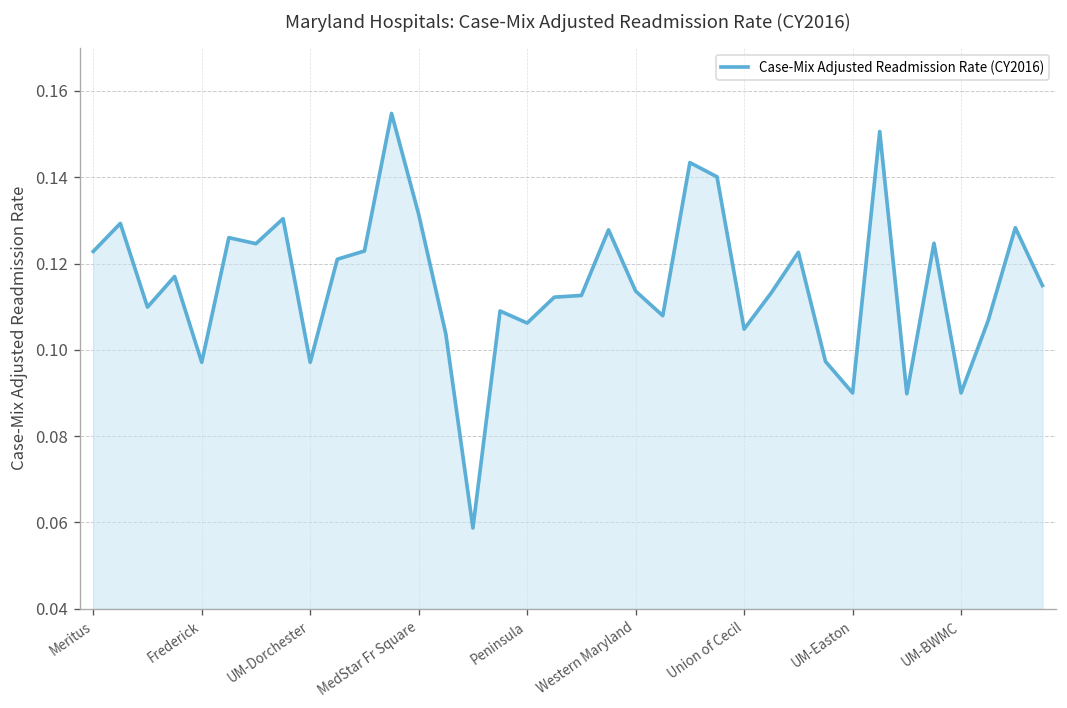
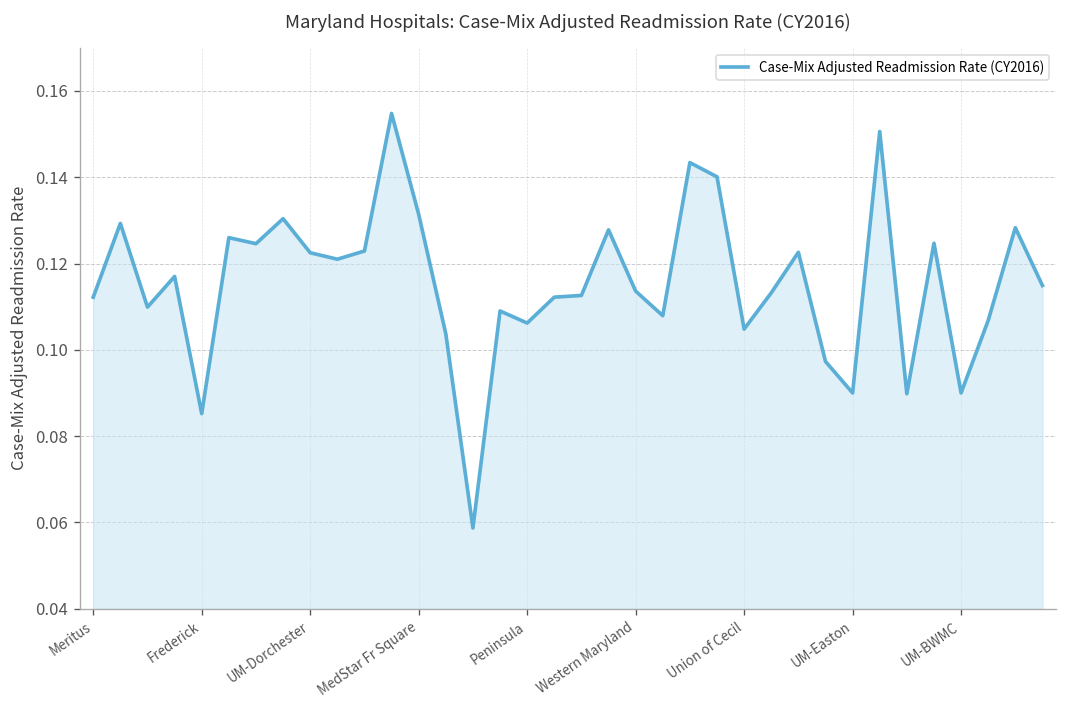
Meritus: 0.123 -> 0.112
Frederick: 0.097 -> 0.085
UM-Dorchester: 0.097 -> 0.123
